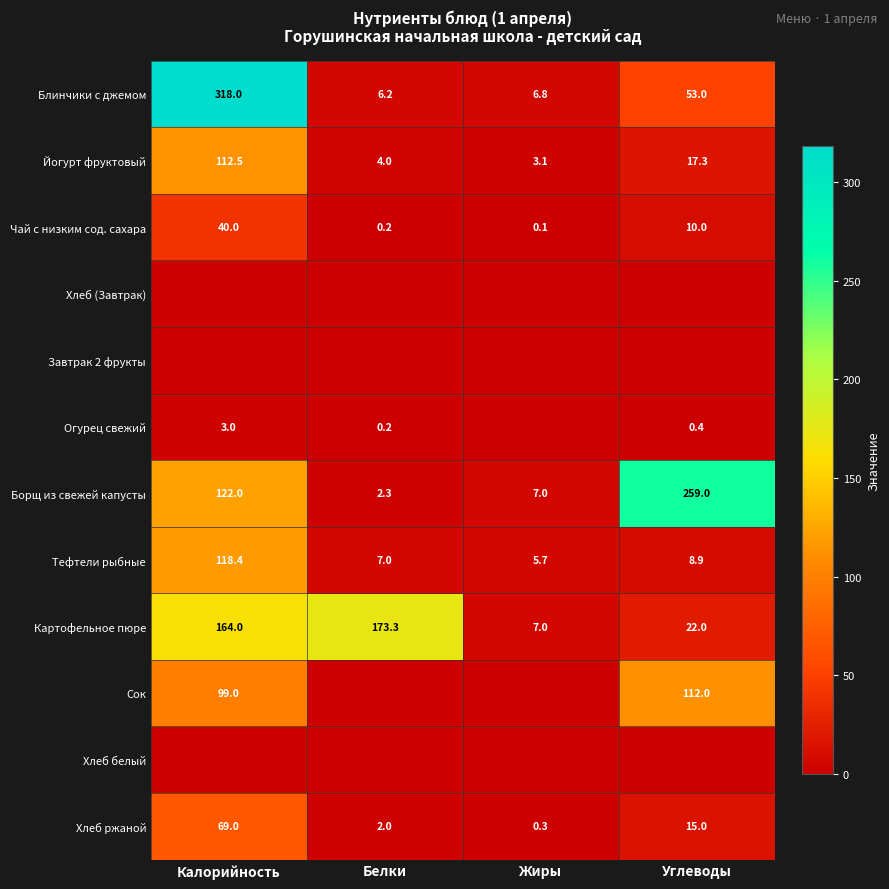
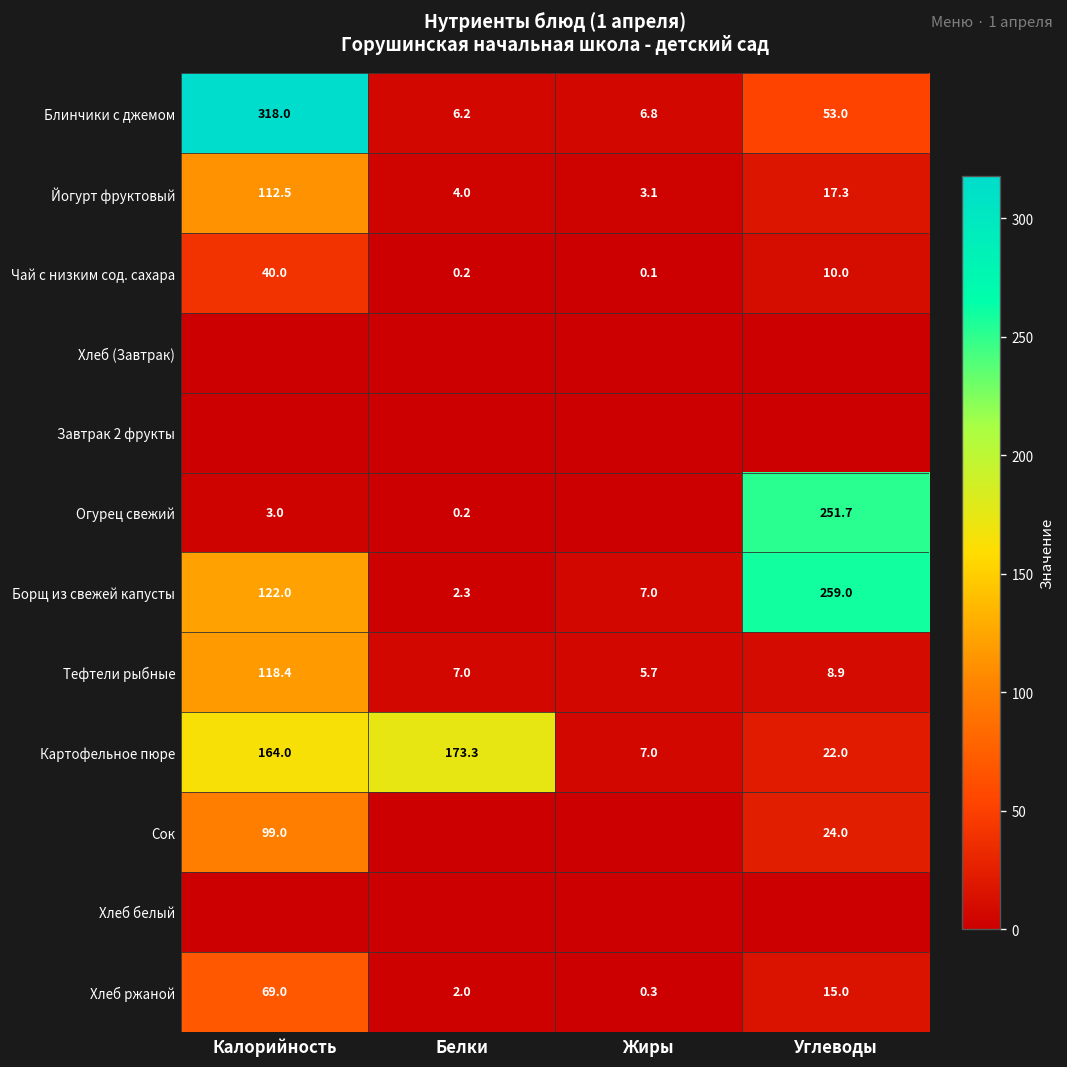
Огурец свежий, Углеводы: 0.4 -> 251.7
Сок, Углеводы: 112.0 -> 24.0
